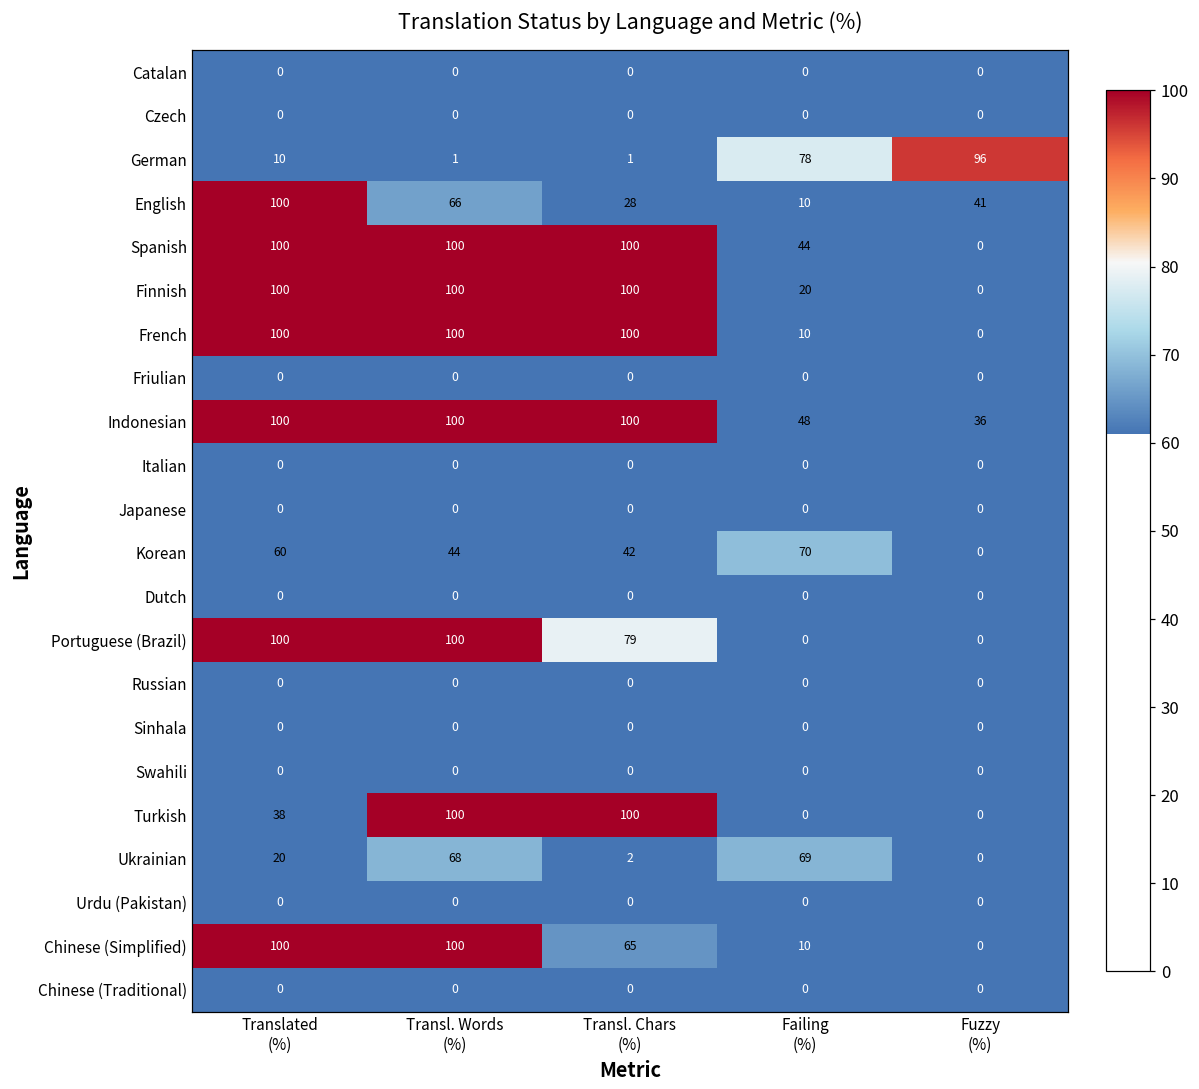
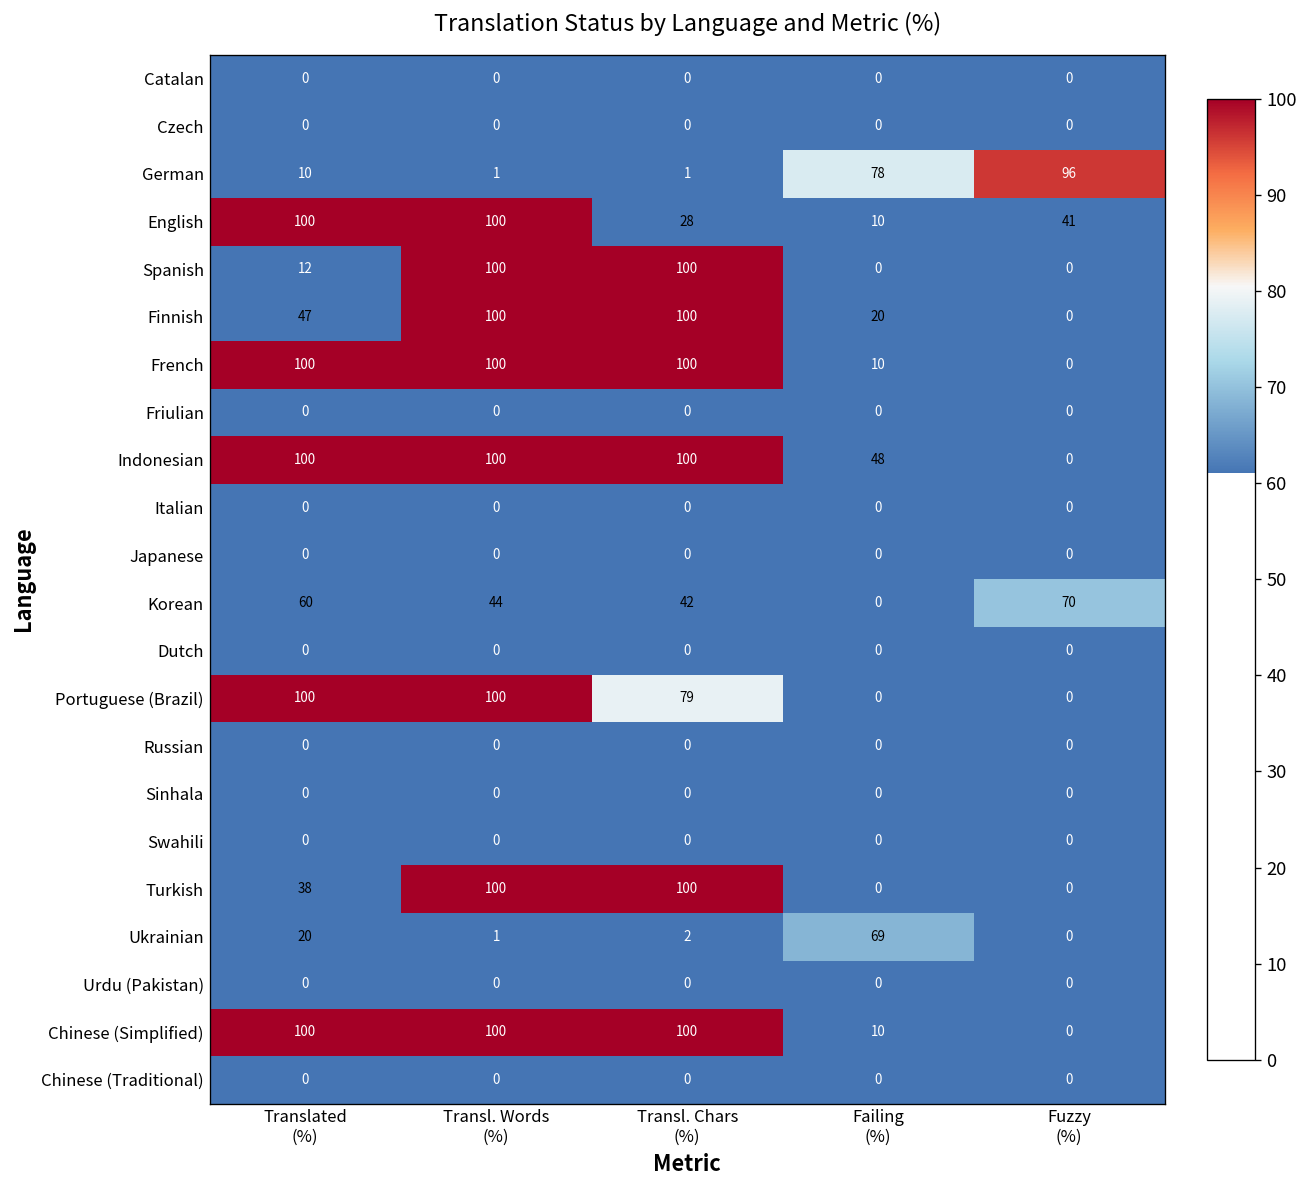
English, Transl. Words (%): 66 -> 100
Spanish, Translated (%): 100 -> 12
Spanish, Failing (%): 44 -> 0
Finnish, Translated (%): 100 -> 47
Indonesian, Fuzzy (%): 36 -> 0
Korean, Failing (%): 70 -> 0
Korean, Fuzzy (%): 0 -> 70
Ukrainian, Transl. Words (%): 68 -> 1
Chinese (Simplified), Transl. Chars (%): 65 -> 100
